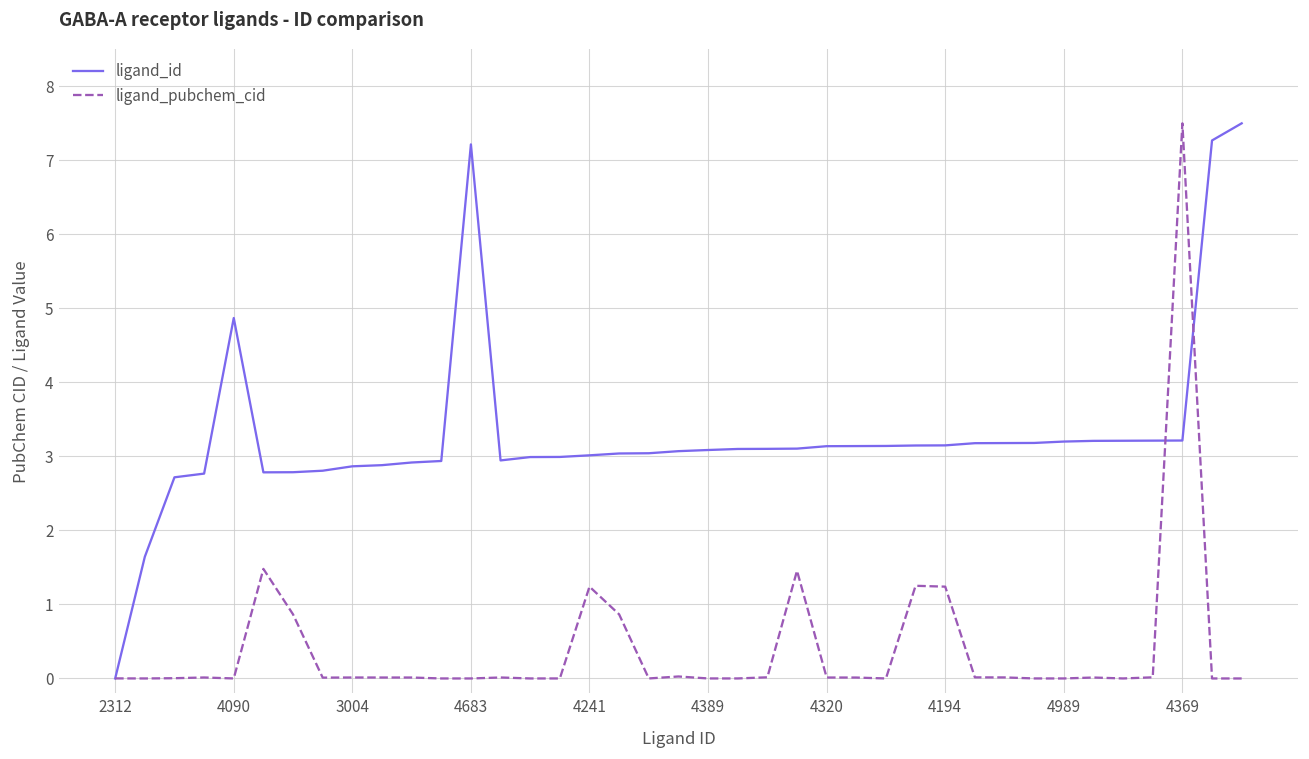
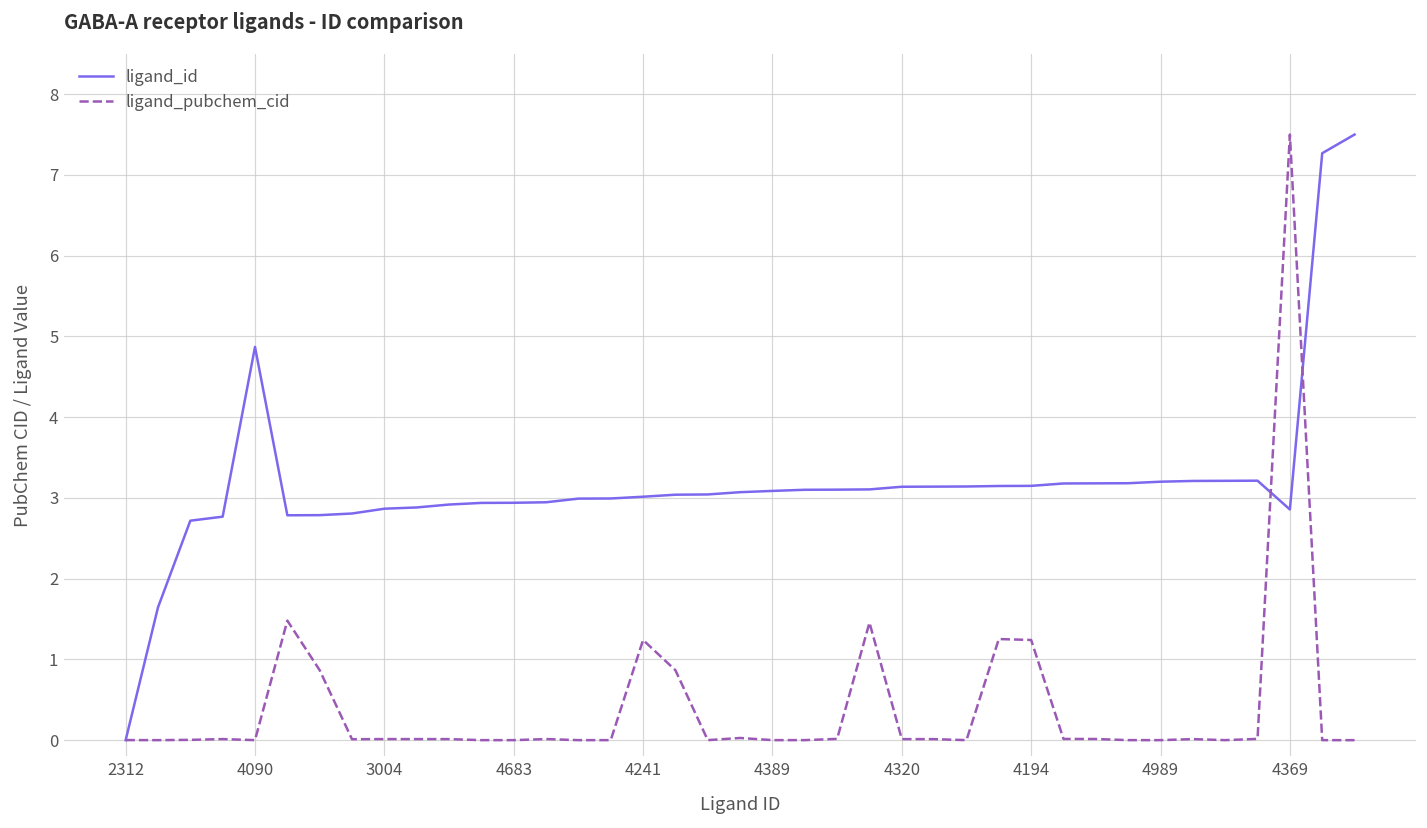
ligand_id, 4683: 7.2 -> 2.9
ligand_id, 4369: 3.2 -> 2.9
